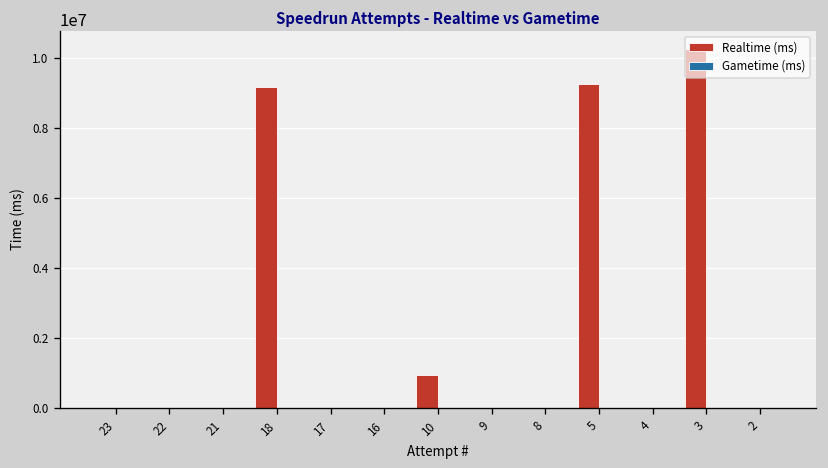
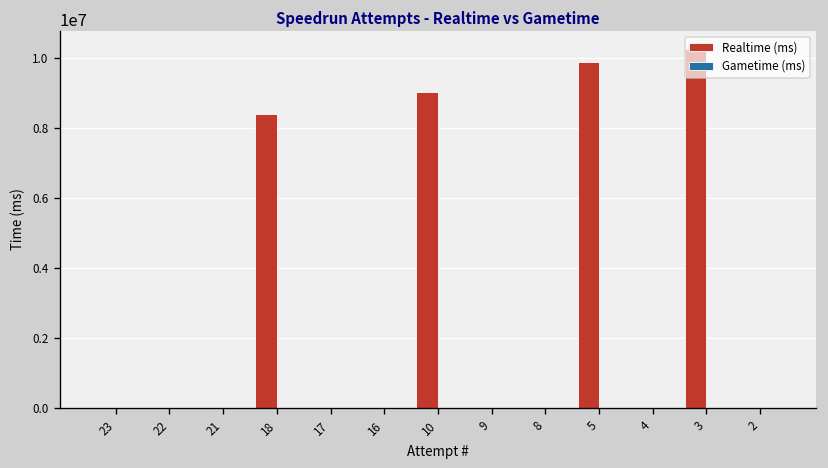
Realtime (ms), 18: 9200000 -> 8400000
Realtime (ms), 10: 900000 -> 9000000
Realtime (ms), 5: 9300000 -> 9900000
